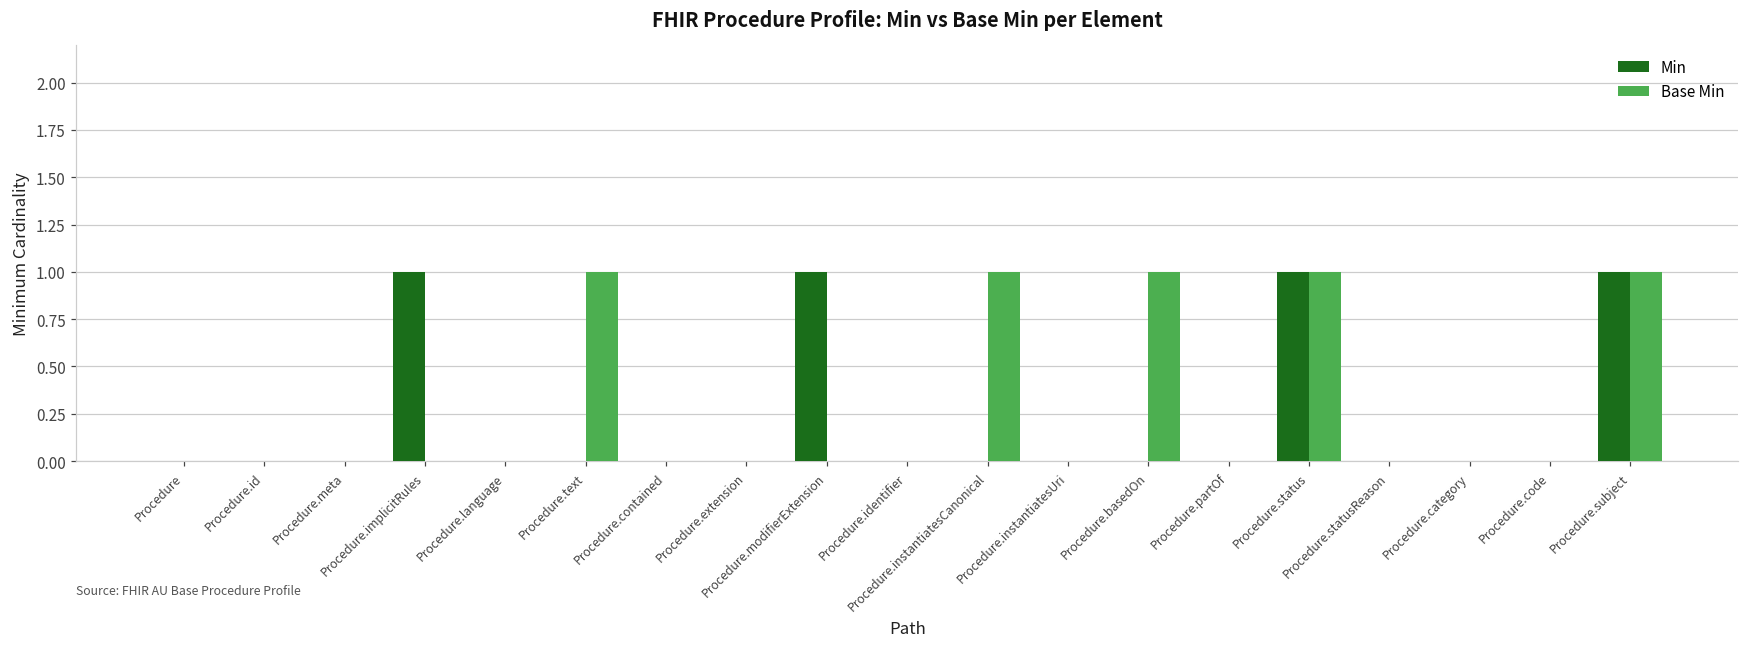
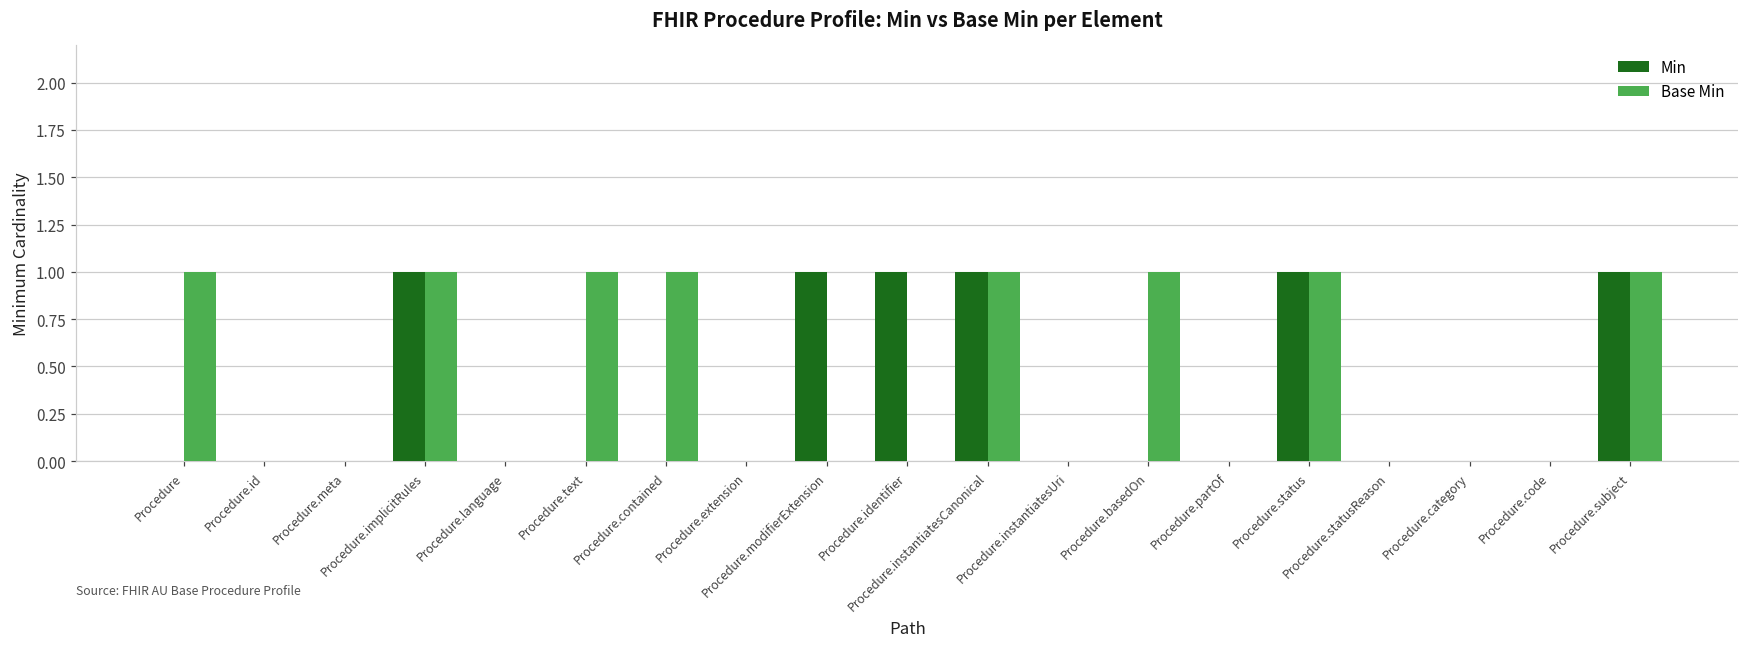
Base Min, Procedure: 0 -> 1
Base Min, Procedure.implicitRules: 0 -> 1
Base Min, Procedure.contained: 0 -> 1
Min, Procedure.identifier: 0 -> 1
Min, Procedure.instantiatesCanonical: 0 -> 1
